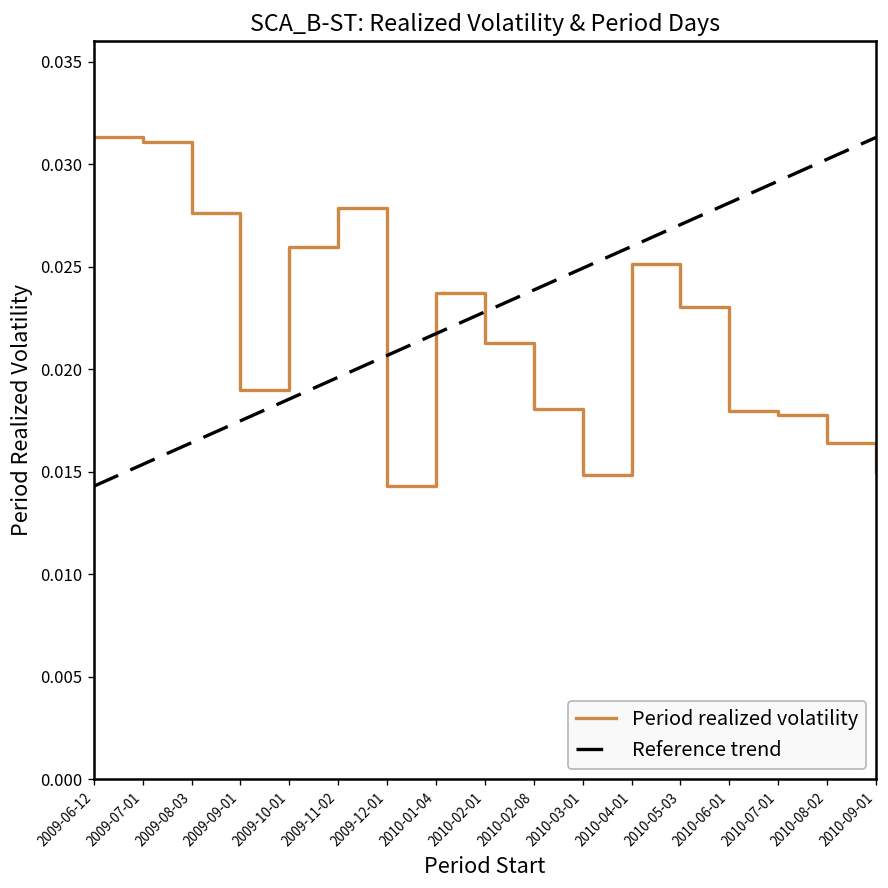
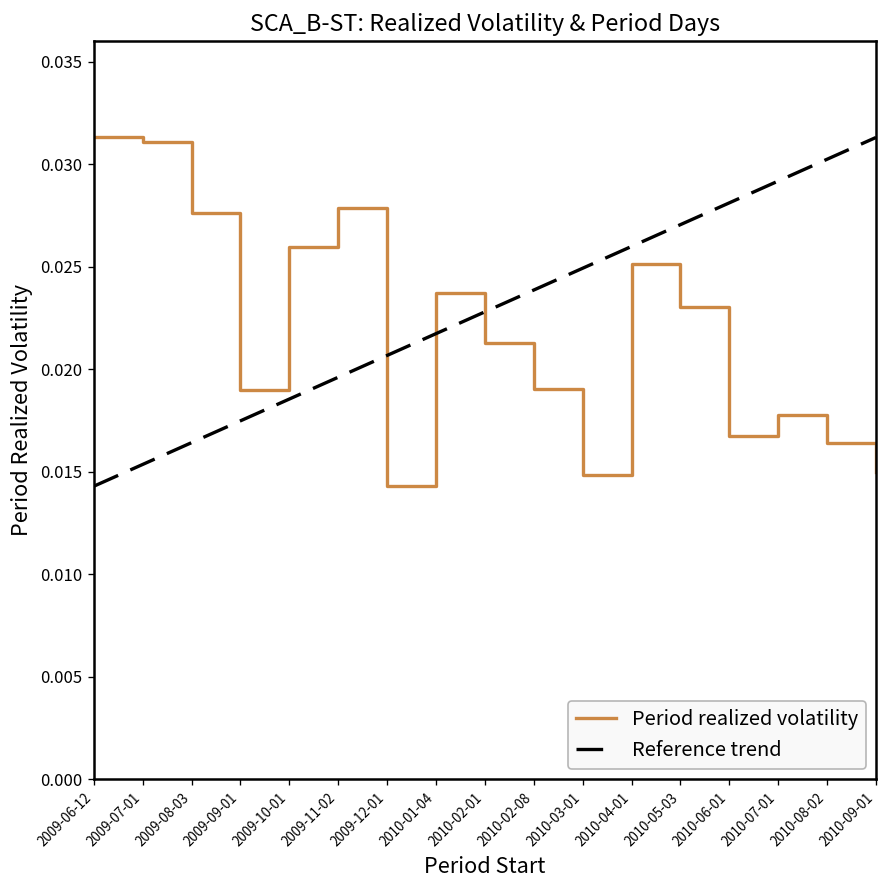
Period realized volatility, 2010-02-08: 0.0180 -> 0.0190
Period realized volatility, 2010-06-01: 0.0179 -> 0.0167
